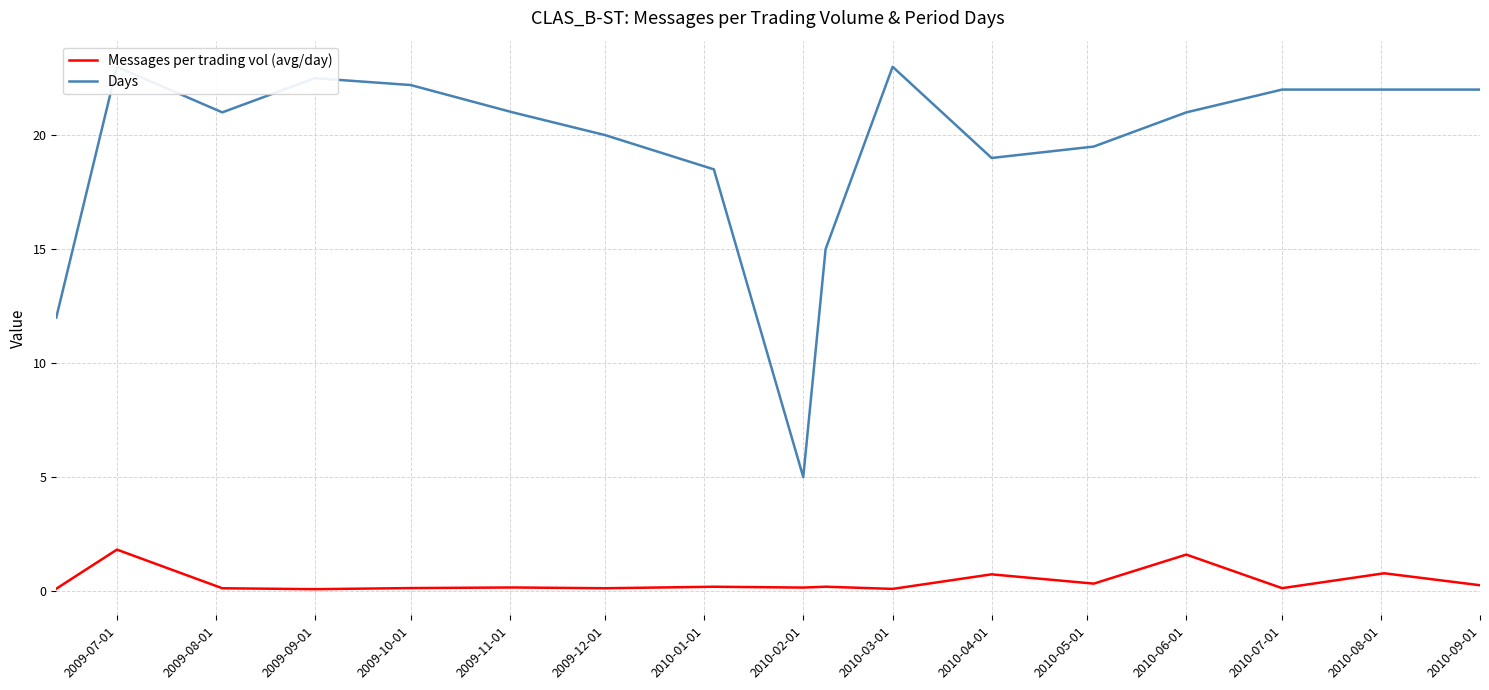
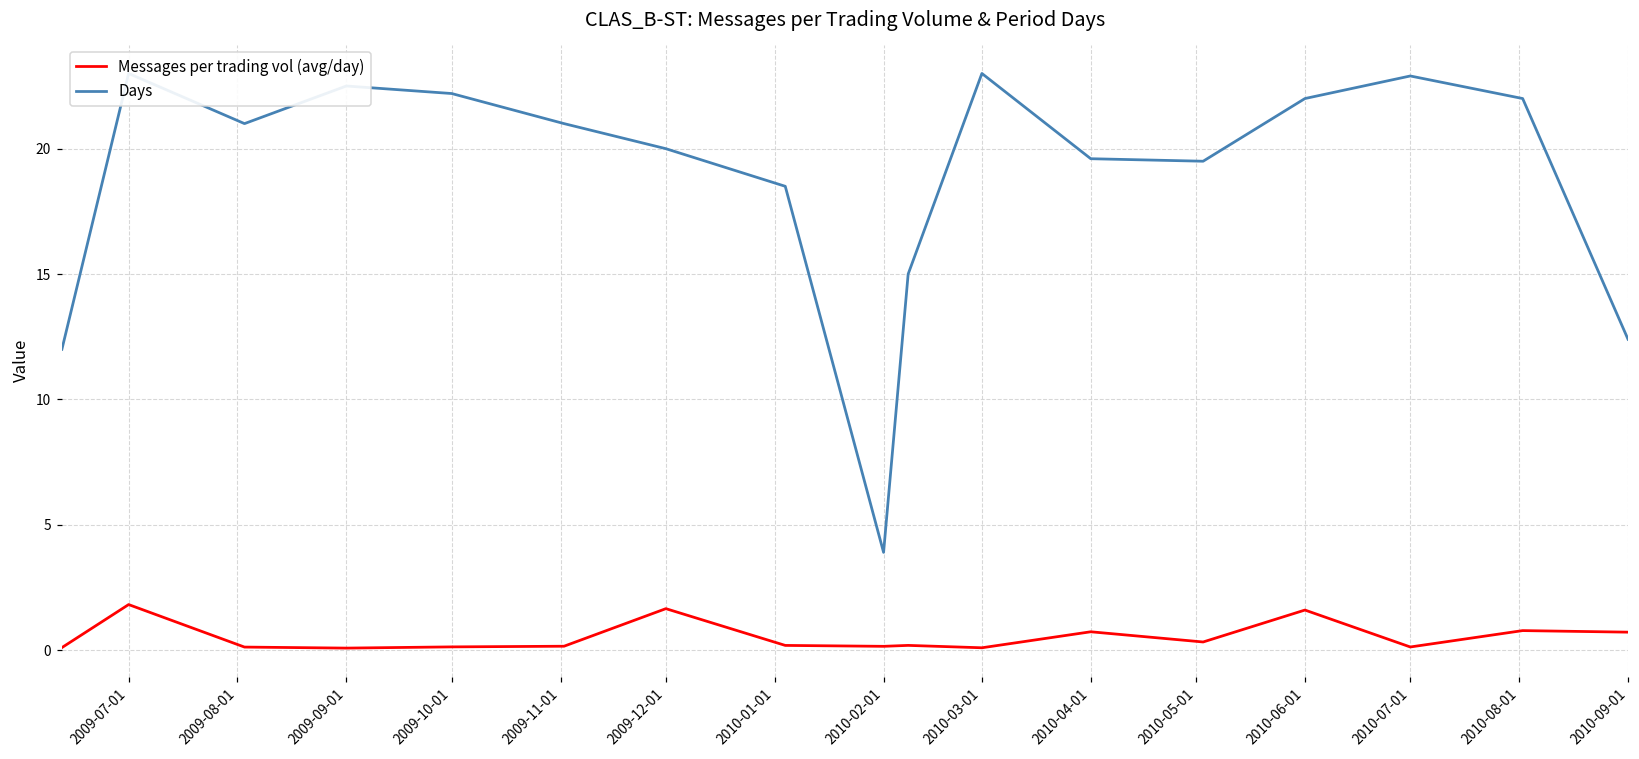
Messages per trading vol (avg/day), 2009-12-01: 0.1 -> 1.7
Days, 2010-02-01: 5.0 -> 3.9
Days, 2010-04-01: 19.0 -> 19.6
Days, 2010-06-01: 21 -> 22
Days, 2010-07-01: 22.0 -> 22.9
Messages per trading vol (avg/day), 2010-09-01: 0.3 -> 0.7
Days, 2010-09-01: 22.0 -> 12.4
